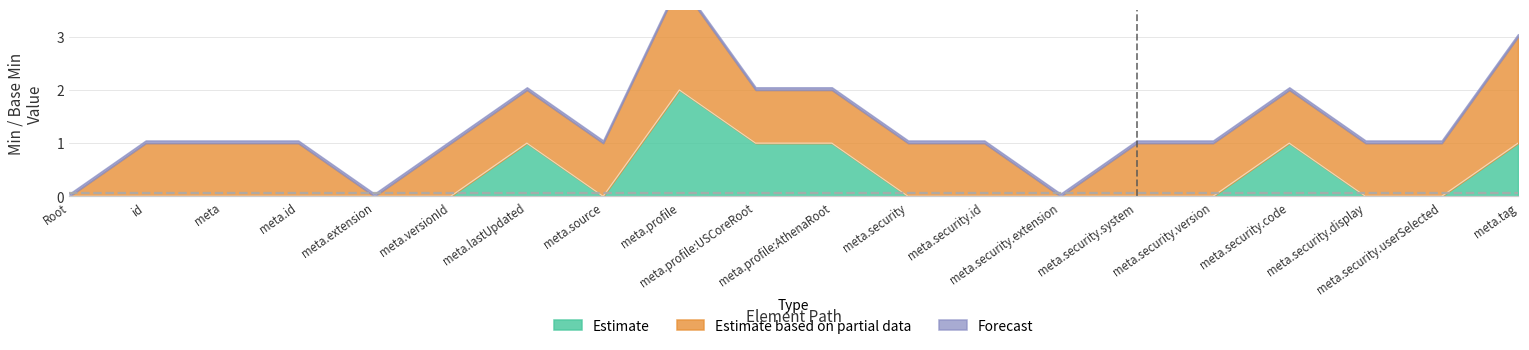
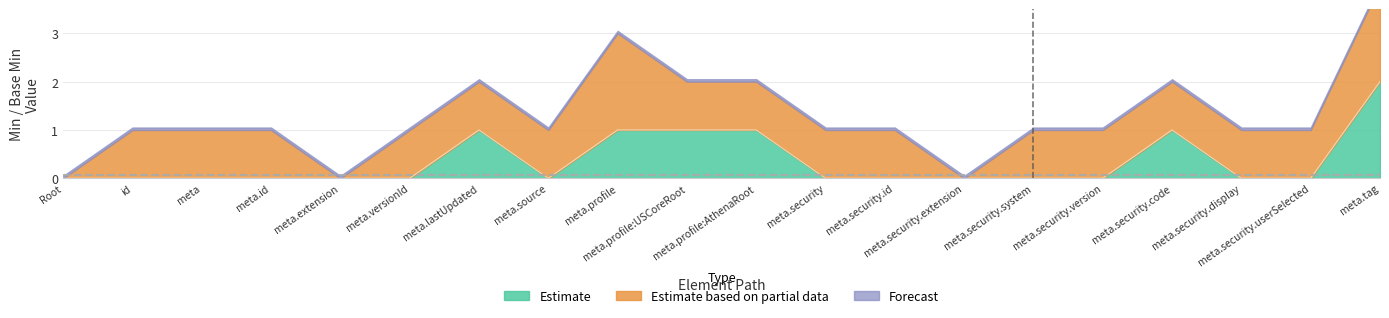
Estimate, meta.profile: 2 -> 1
Estimate, meta.tag: 1 -> 2
